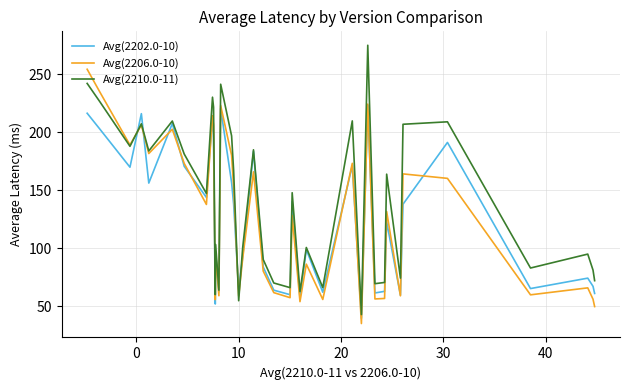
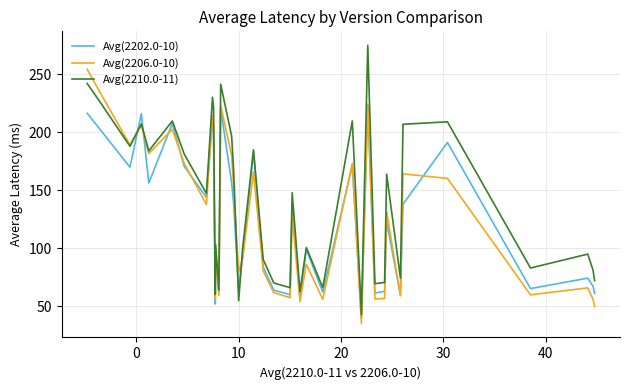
Avg(2206.0-10), 10: 59 -> 79
